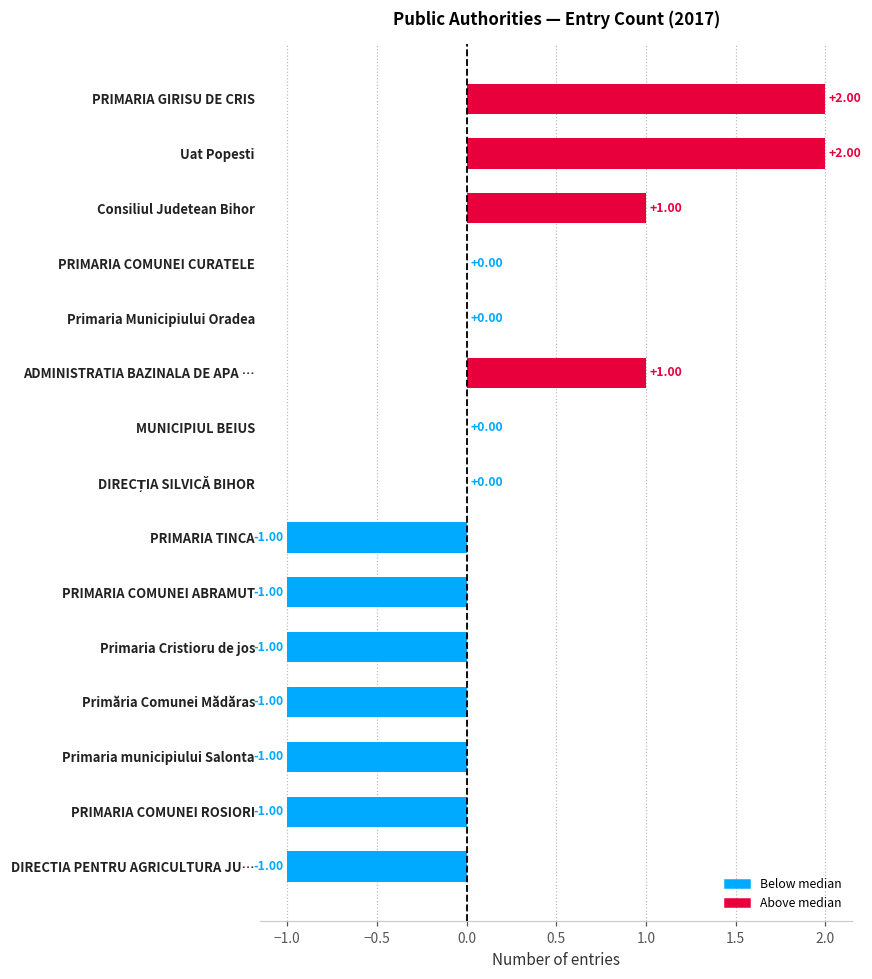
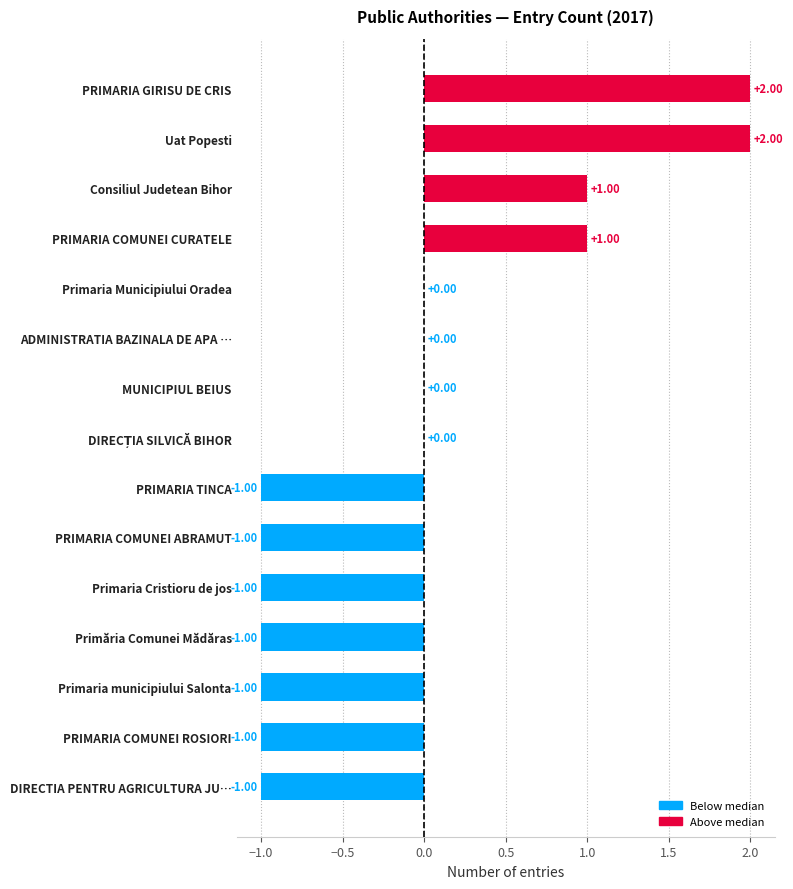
PRIMARIA COMUNEI CURATELE: +0.00 -> +1.00
ADMINISTRATIA BAZINALA DE APA …: +1.00 -> +0.00
